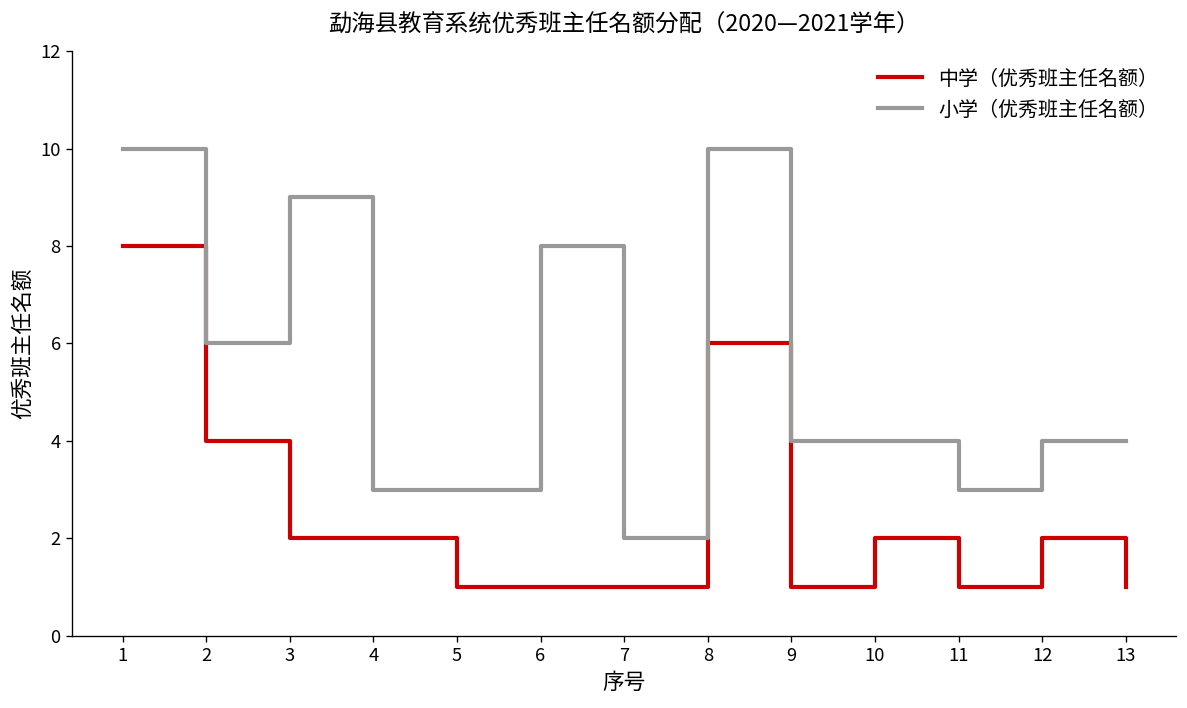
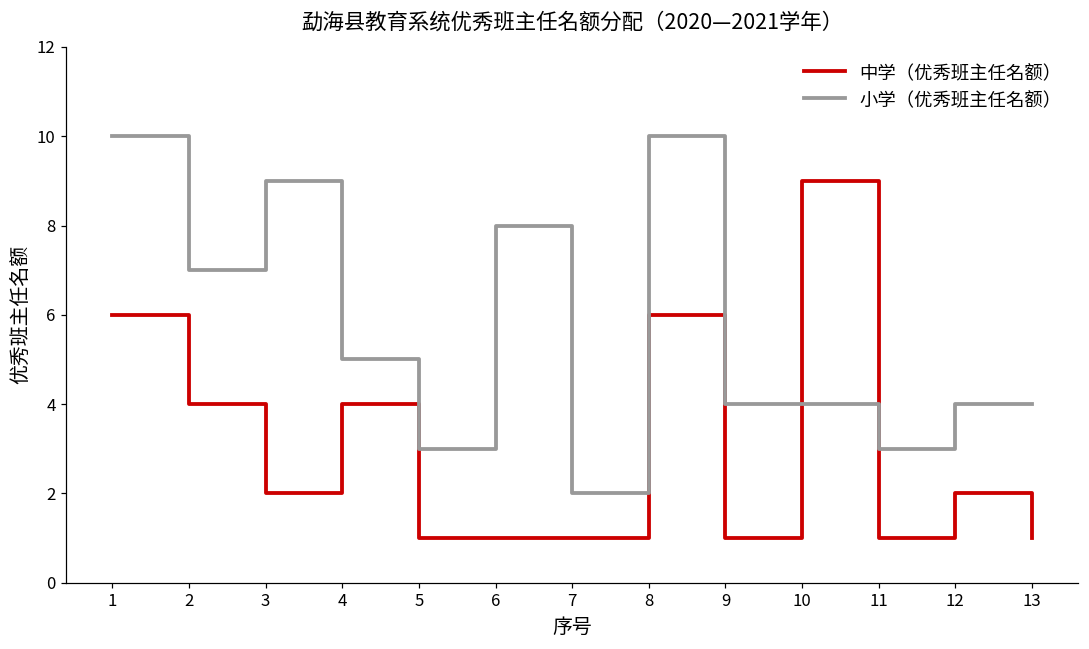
中学（优秀班主任名额）, 1: 8 -> 6
小学（优秀班主任名额）, 2: 6 -> 7
中学（优秀班主任名额）, 4: 2 -> 4
小学（优秀班主任名额）, 4: 3 -> 5
中学（优秀班主任名额）, 10: 2 -> 9
